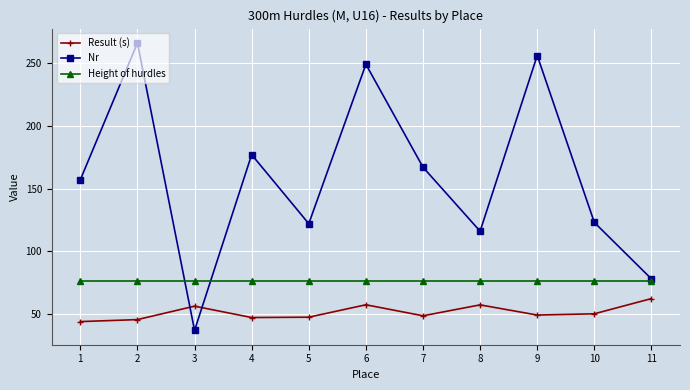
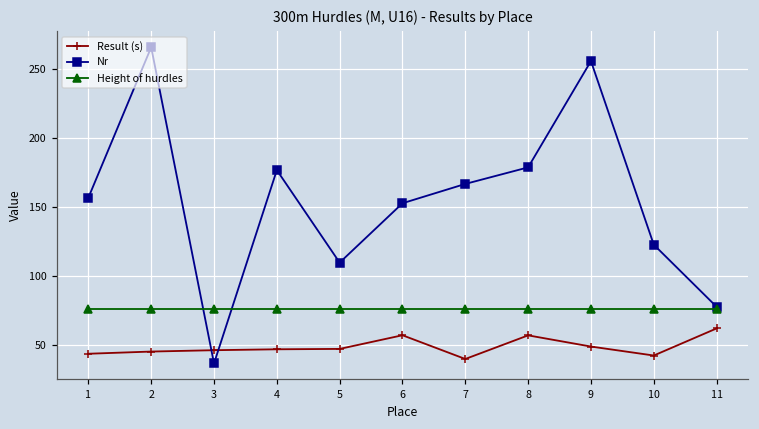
Result (s), 3: 56 -> 47
Nr, 5: 122 -> 110
Nr, 6: 249 -> 153
Result (s), 7: 49 -> 40
Nr, 8: 116 -> 179
Result (s), 10: 50 -> 43
